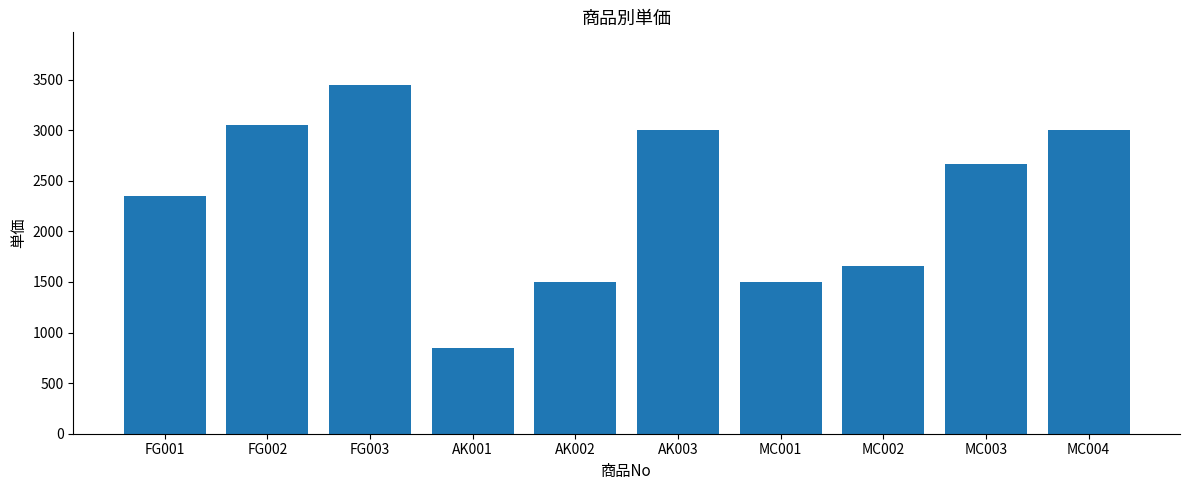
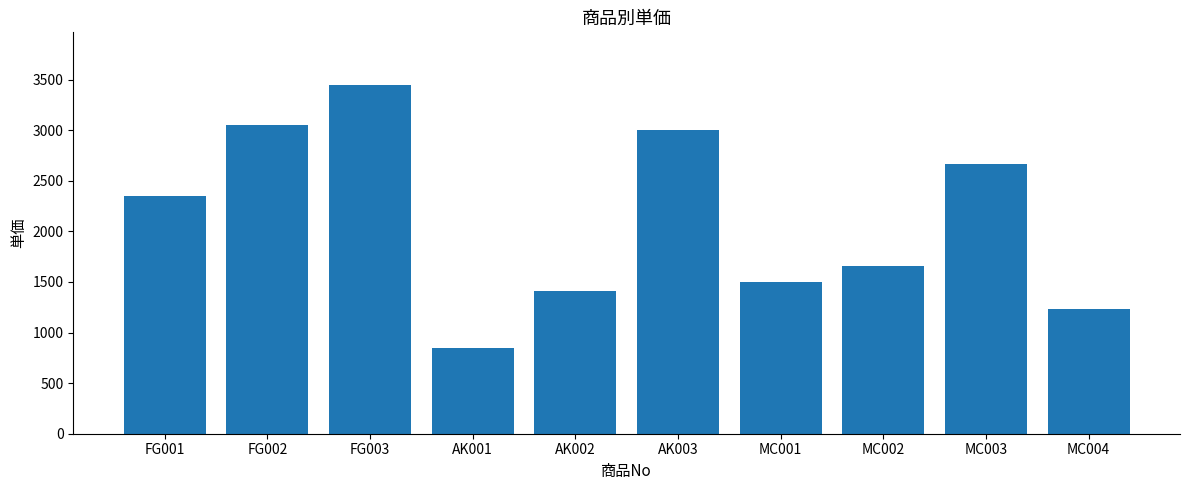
AK002: 1500 -> 1410
MC004: 3000 -> 1240
